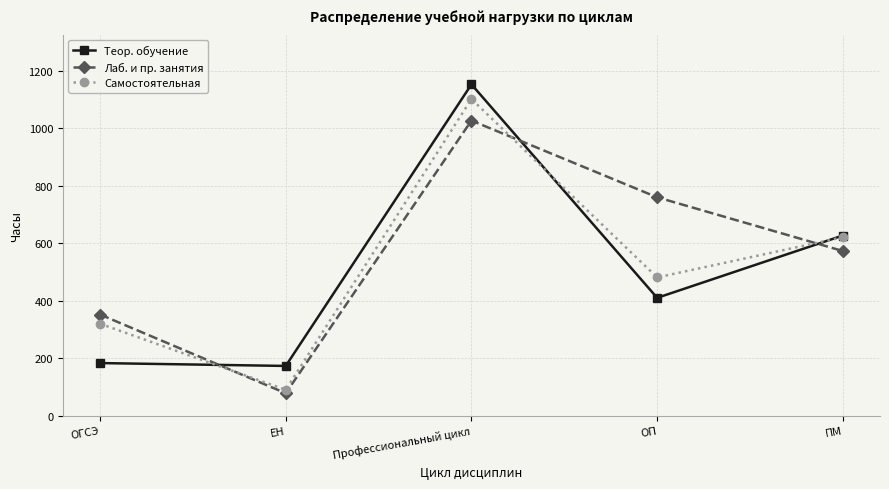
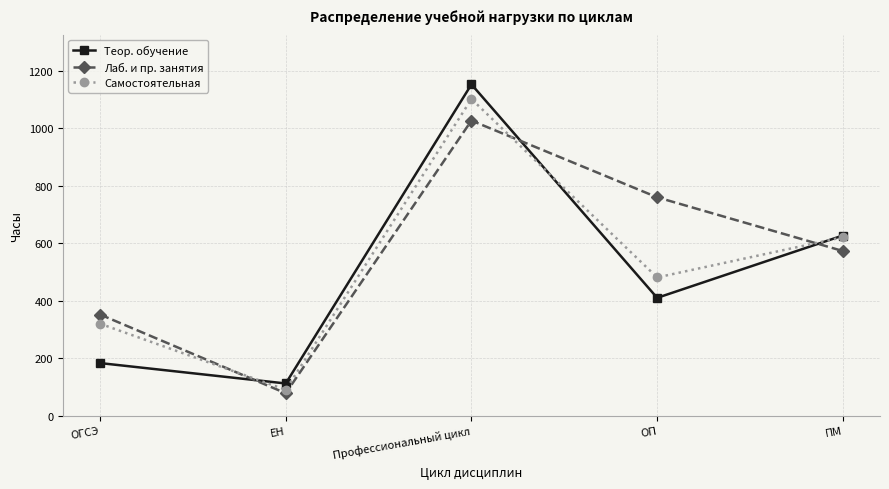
Теор. обучение, ЕН: 170 -> 110
